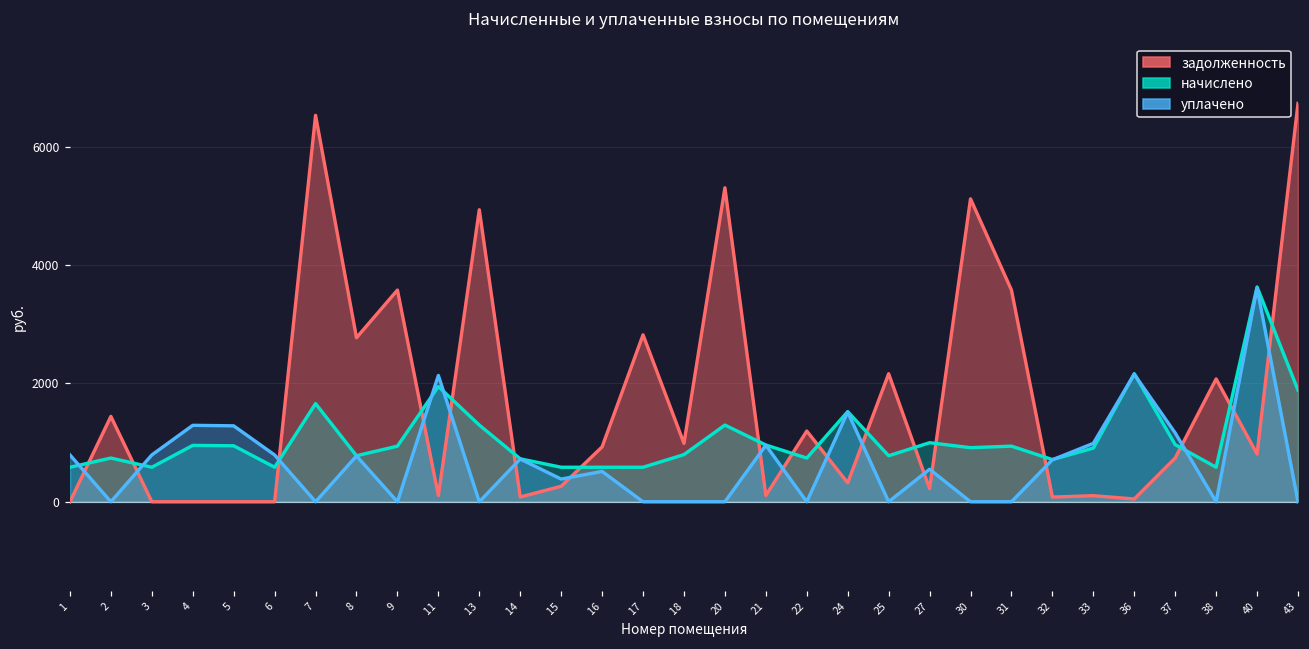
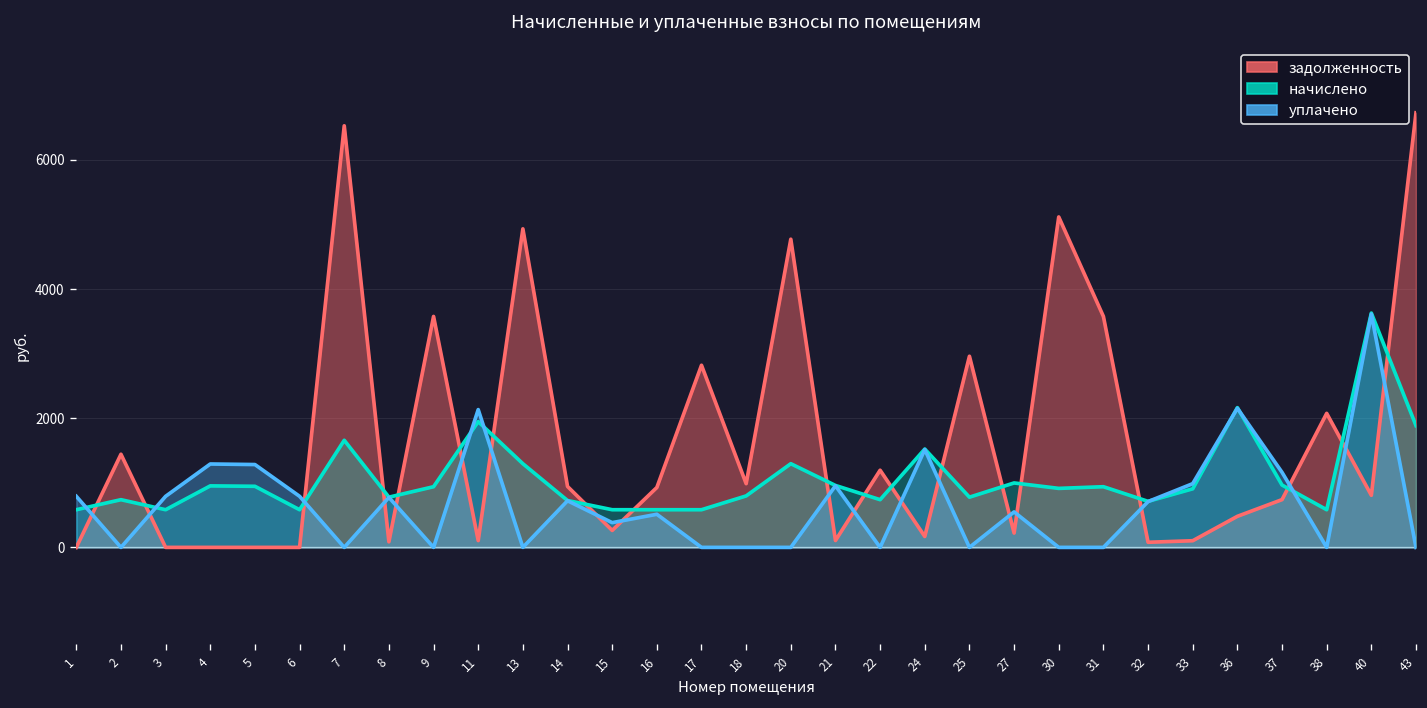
задолженность, 8: 2800 -> 100
задолженность, 14: 100 -> 900
задолженность, 20: 5300 -> 4800
задолженность, 24: 300 -> 200
задолженность, 25: 2200 -> 3000
задолженность, 36: 0 -> 500
